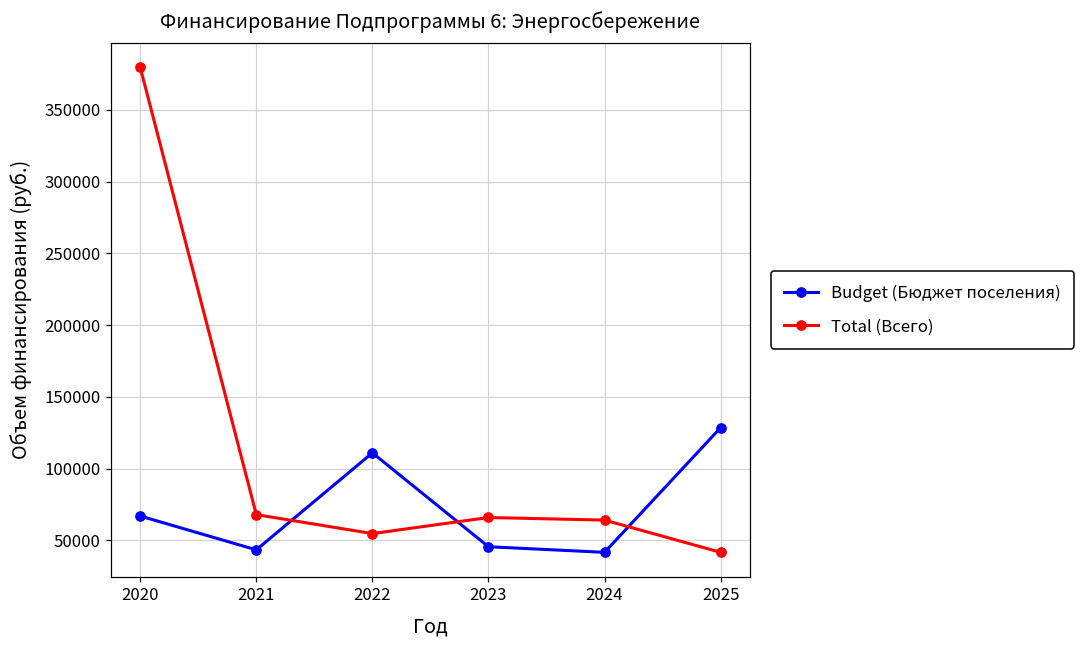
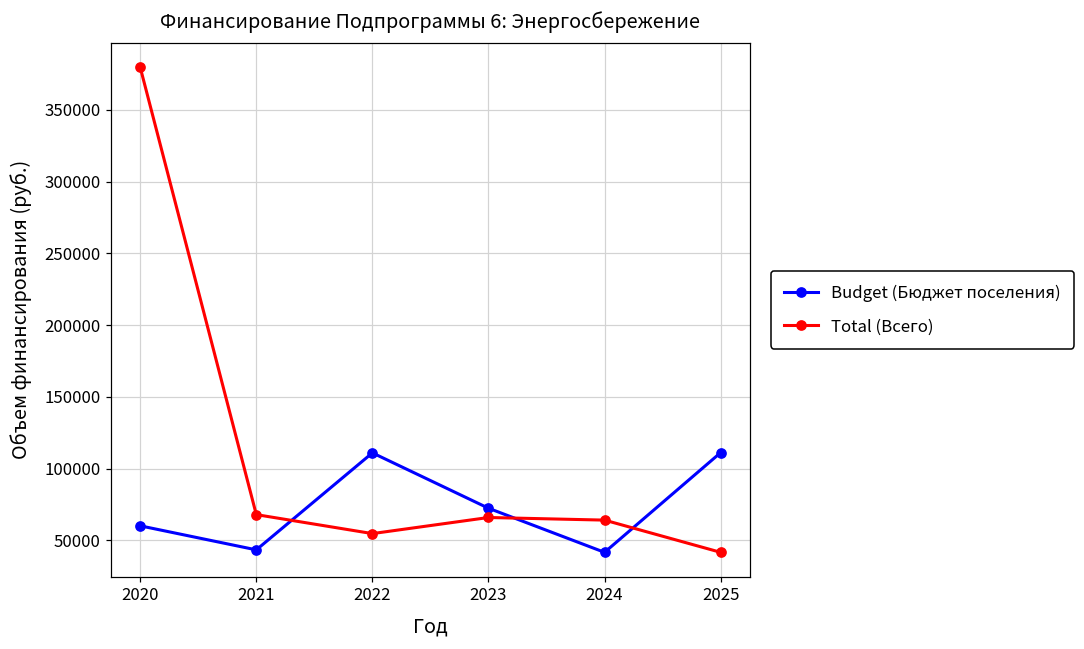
Budget (Бюджет поселения), 2020: 67000 -> 60000
Budget (Бюджет поселения), 2023: 46000 -> 72000
Budget (Бюджет поселения), 2025: 129000 -> 111000
